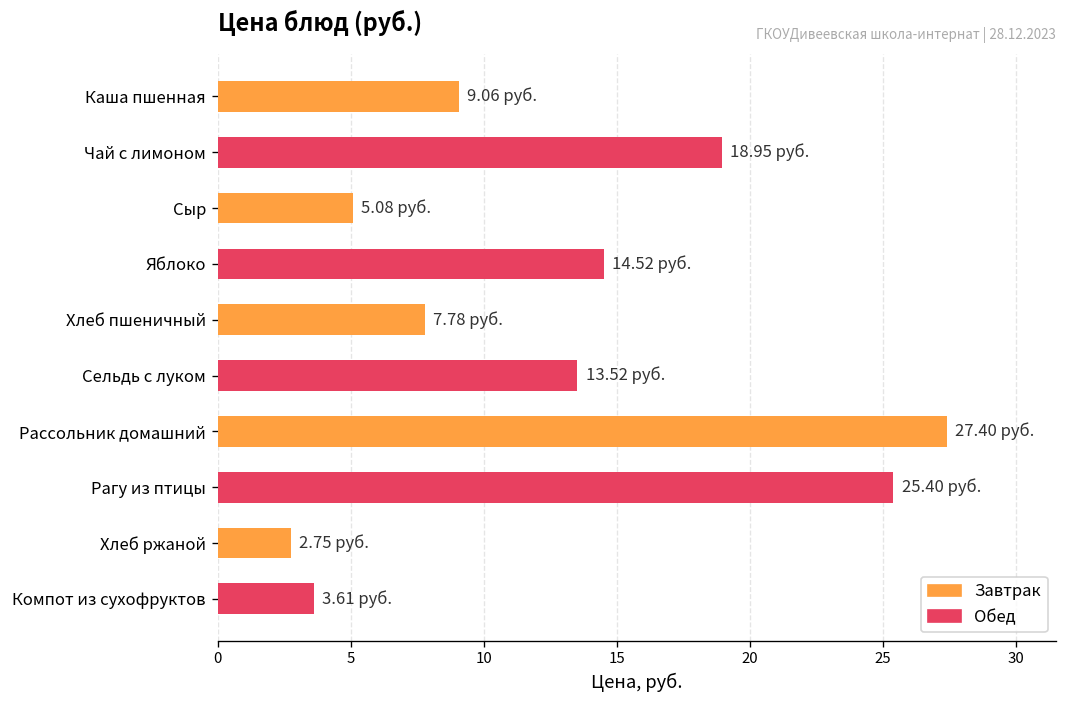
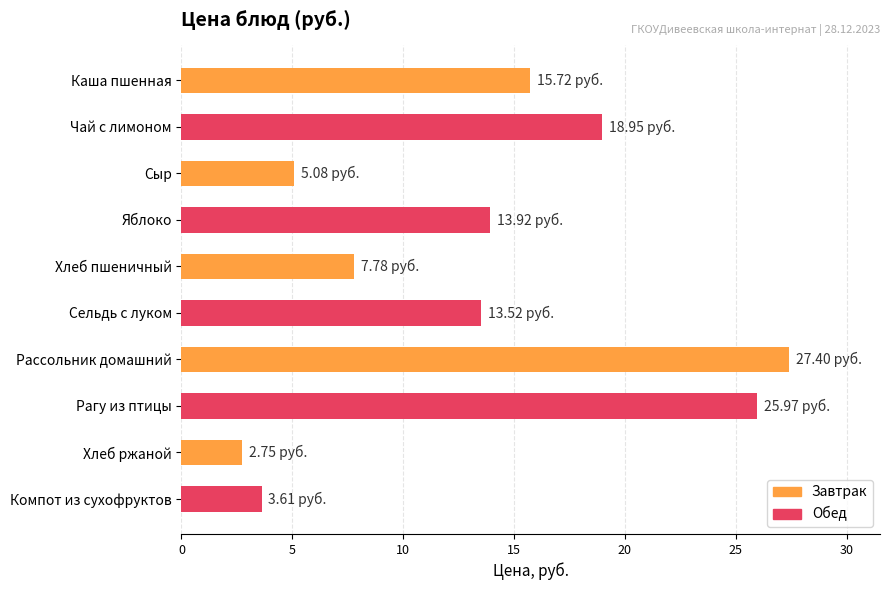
Каша пшенная: 9.06 -> 15.72
Яблоко: 14.52 -> 13.92
Рагу из птицы: 25.40 -> 25.97
